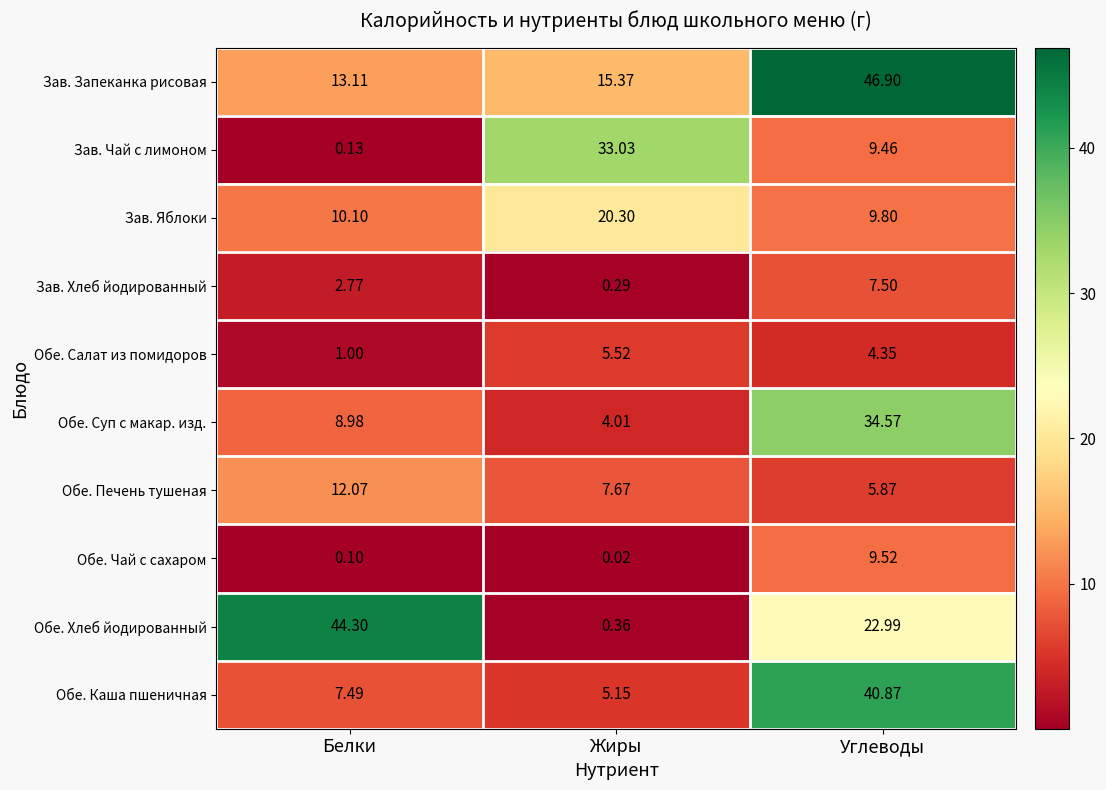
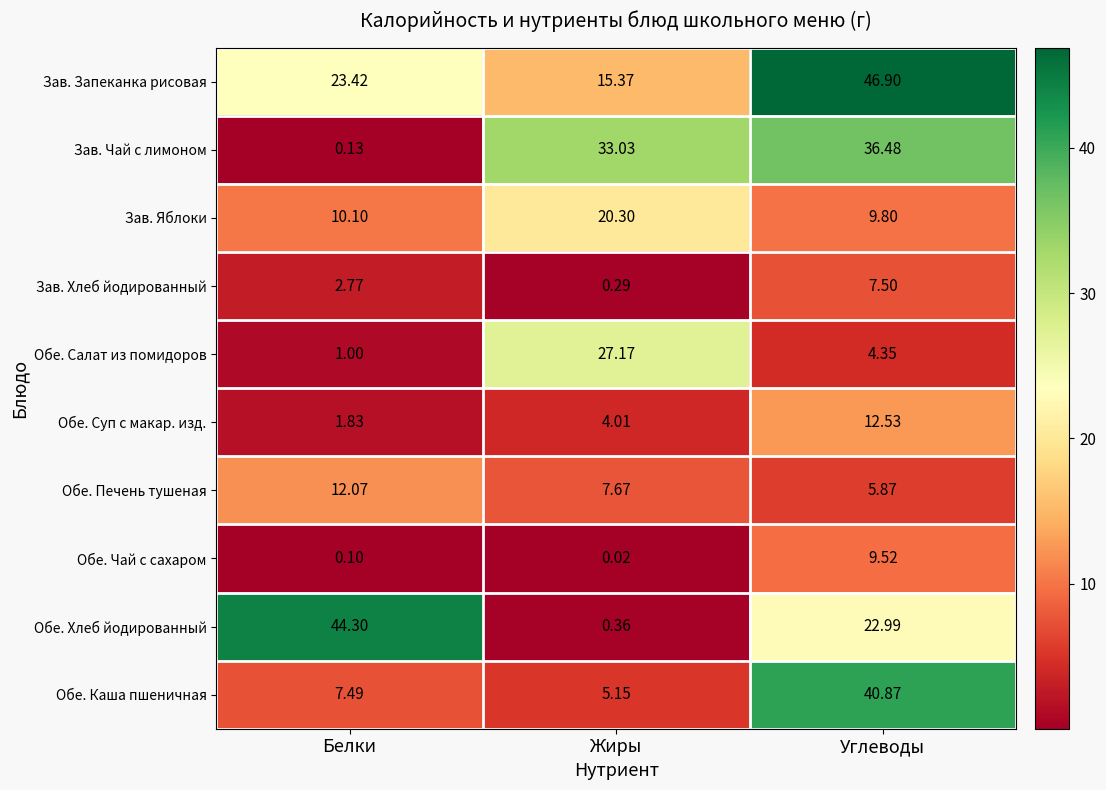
Зав. Запеканка рисовая, Белки: 13.11 -> 23.42
Зав. Чай с лимоном, Углеводы: 9.46 -> 36.48
Обе. Салат из помидоров, Жиры: 5.52 -> 27.17
Обе. Суп с макар. изд., Белки: 8.98 -> 1.83
Обе. Суп с макар. изд., Углеводы: 34.57 -> 12.53
